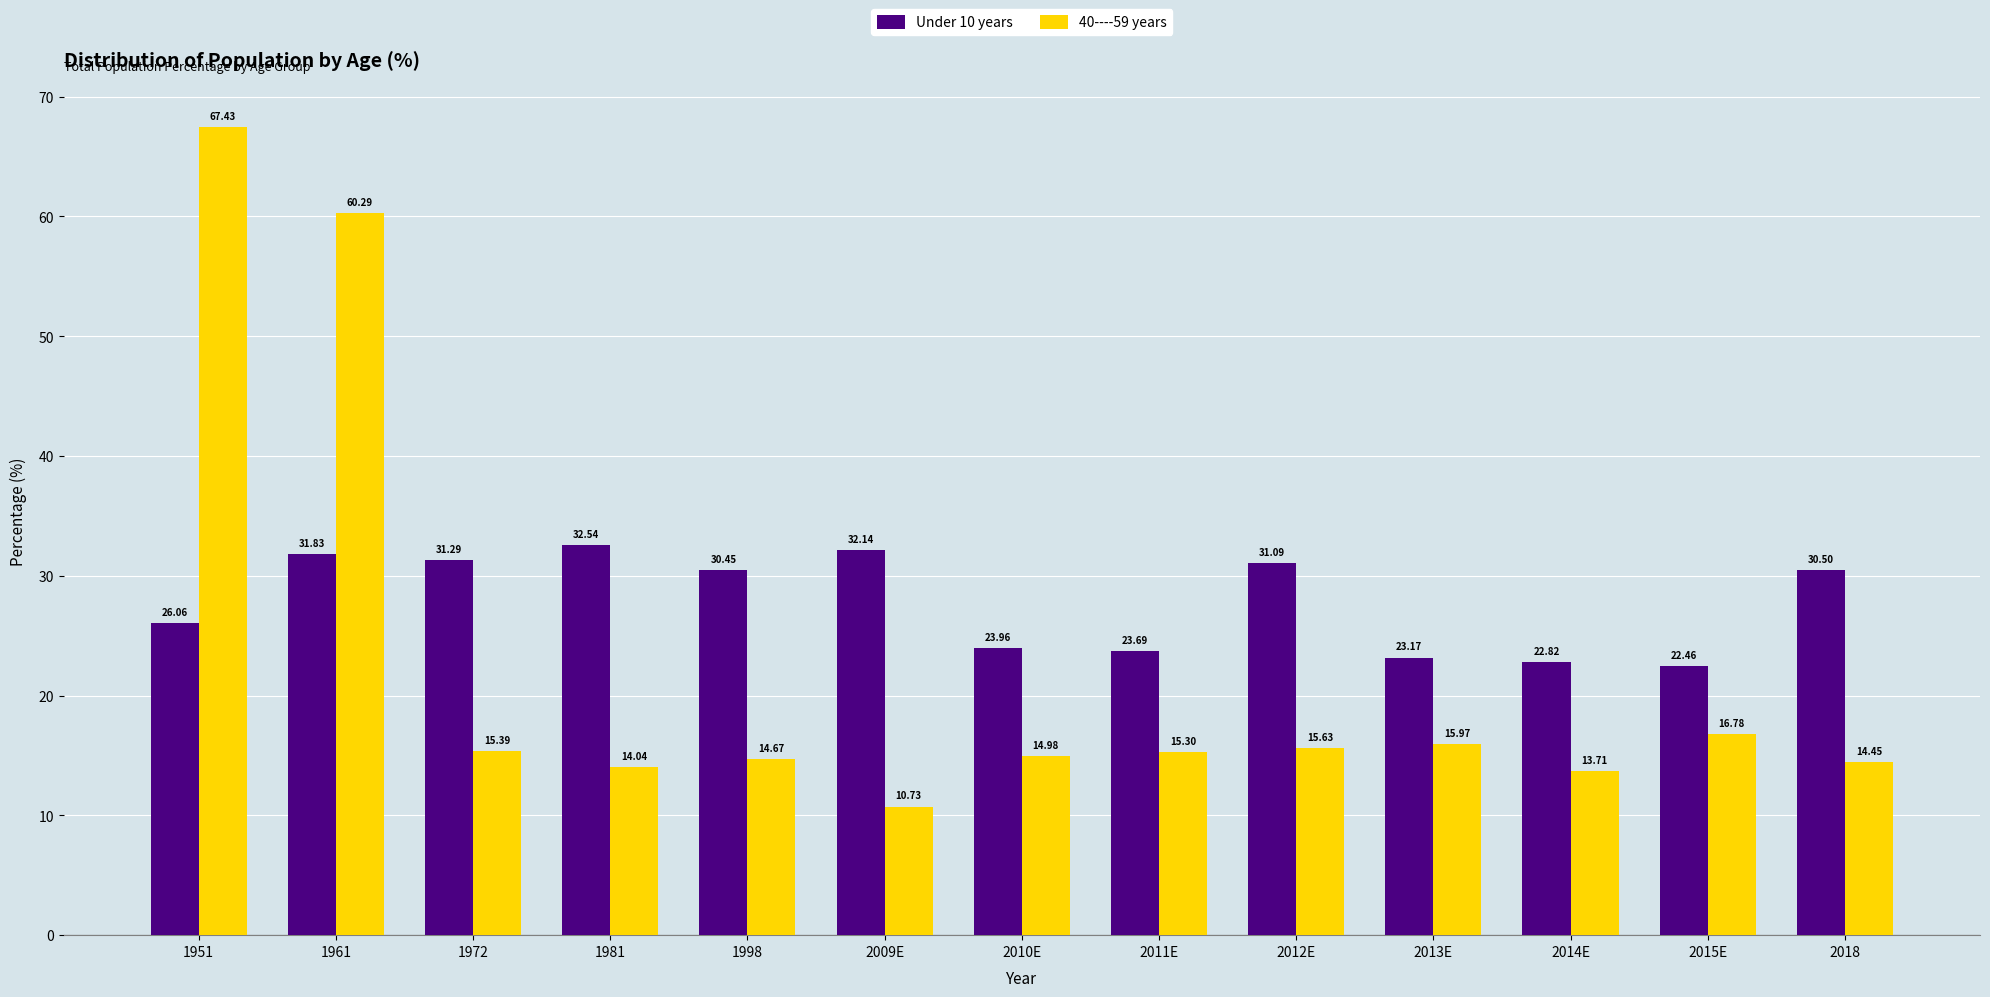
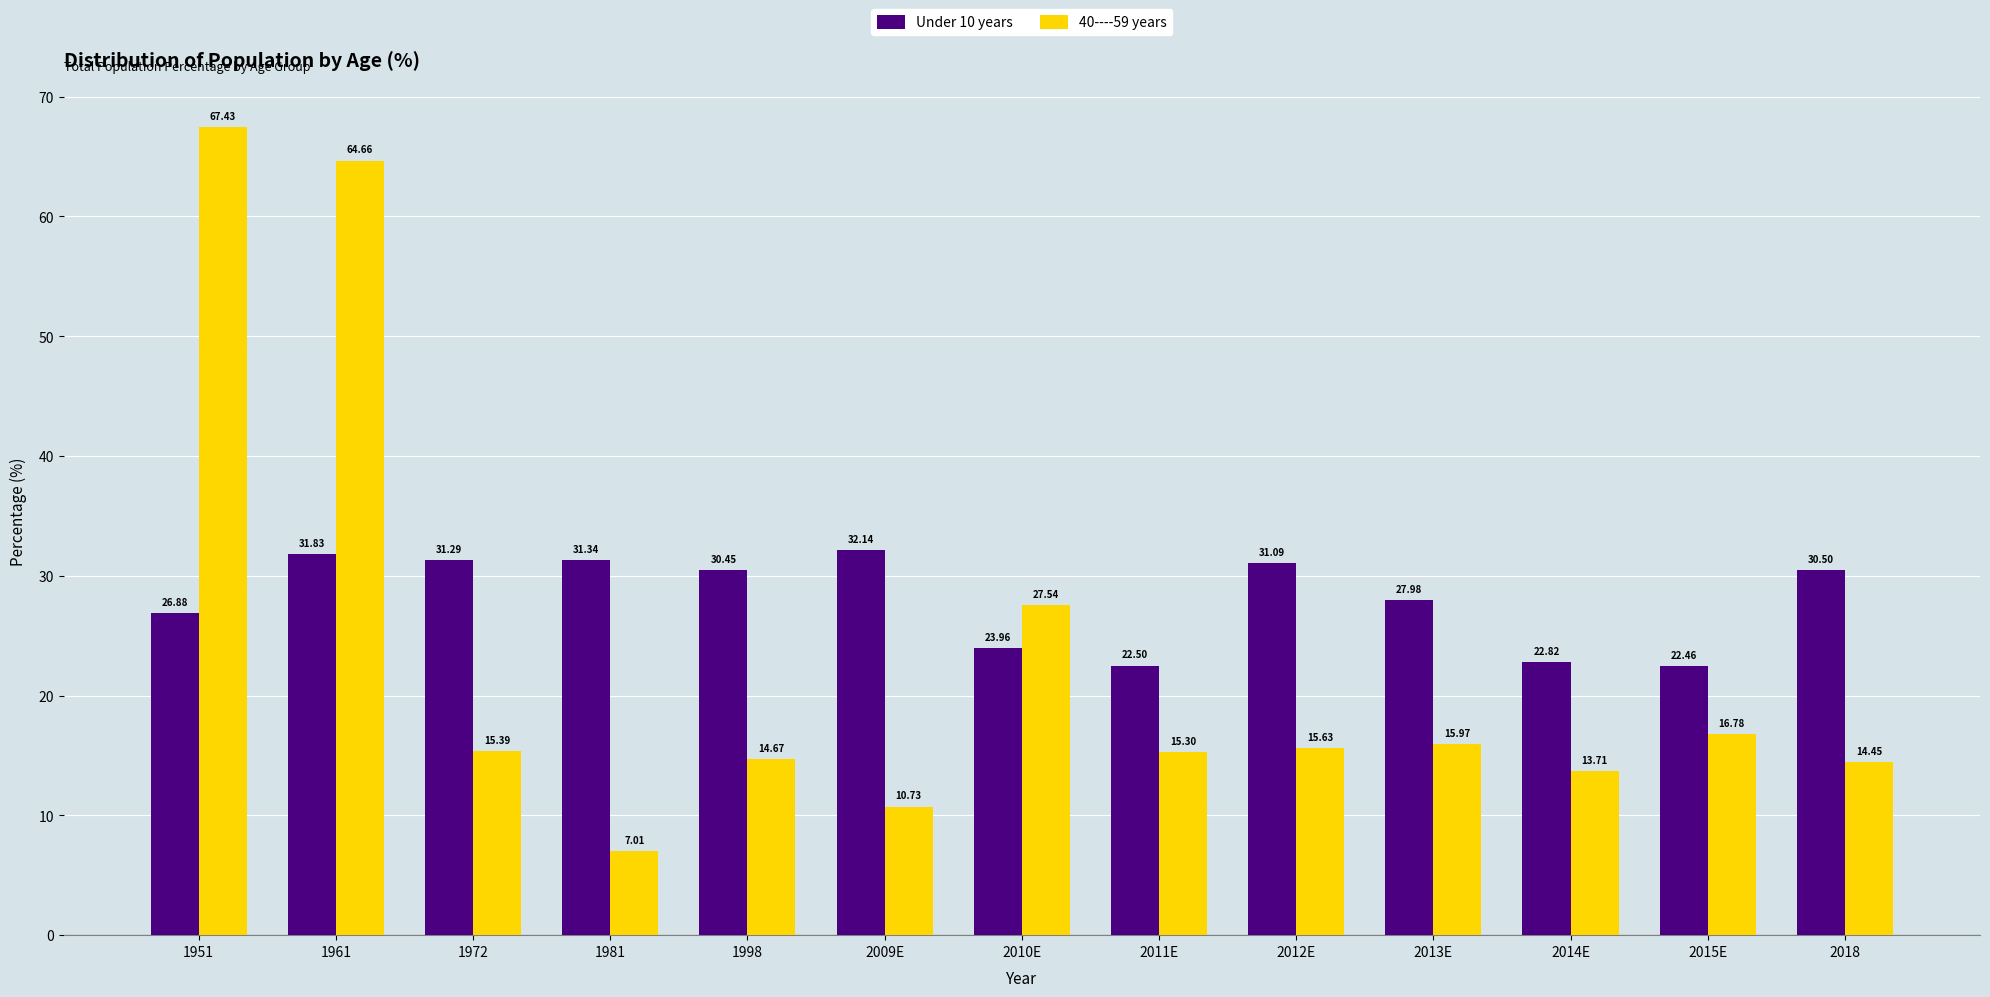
Under 10 years, 1951: 26.06 -> 26.88
40----59 years, 1961: 60.29 -> 64.66
Under 10 years, 1981: 32.54 -> 31.34
40----59 years, 1981: 14.04 -> 7.01
40----59 years, 2010E: 14.98 -> 27.54
Under 10 years, 2011E: 23.69 -> 22.50
Under 10 years, 2013E: 23.17 -> 27.98
